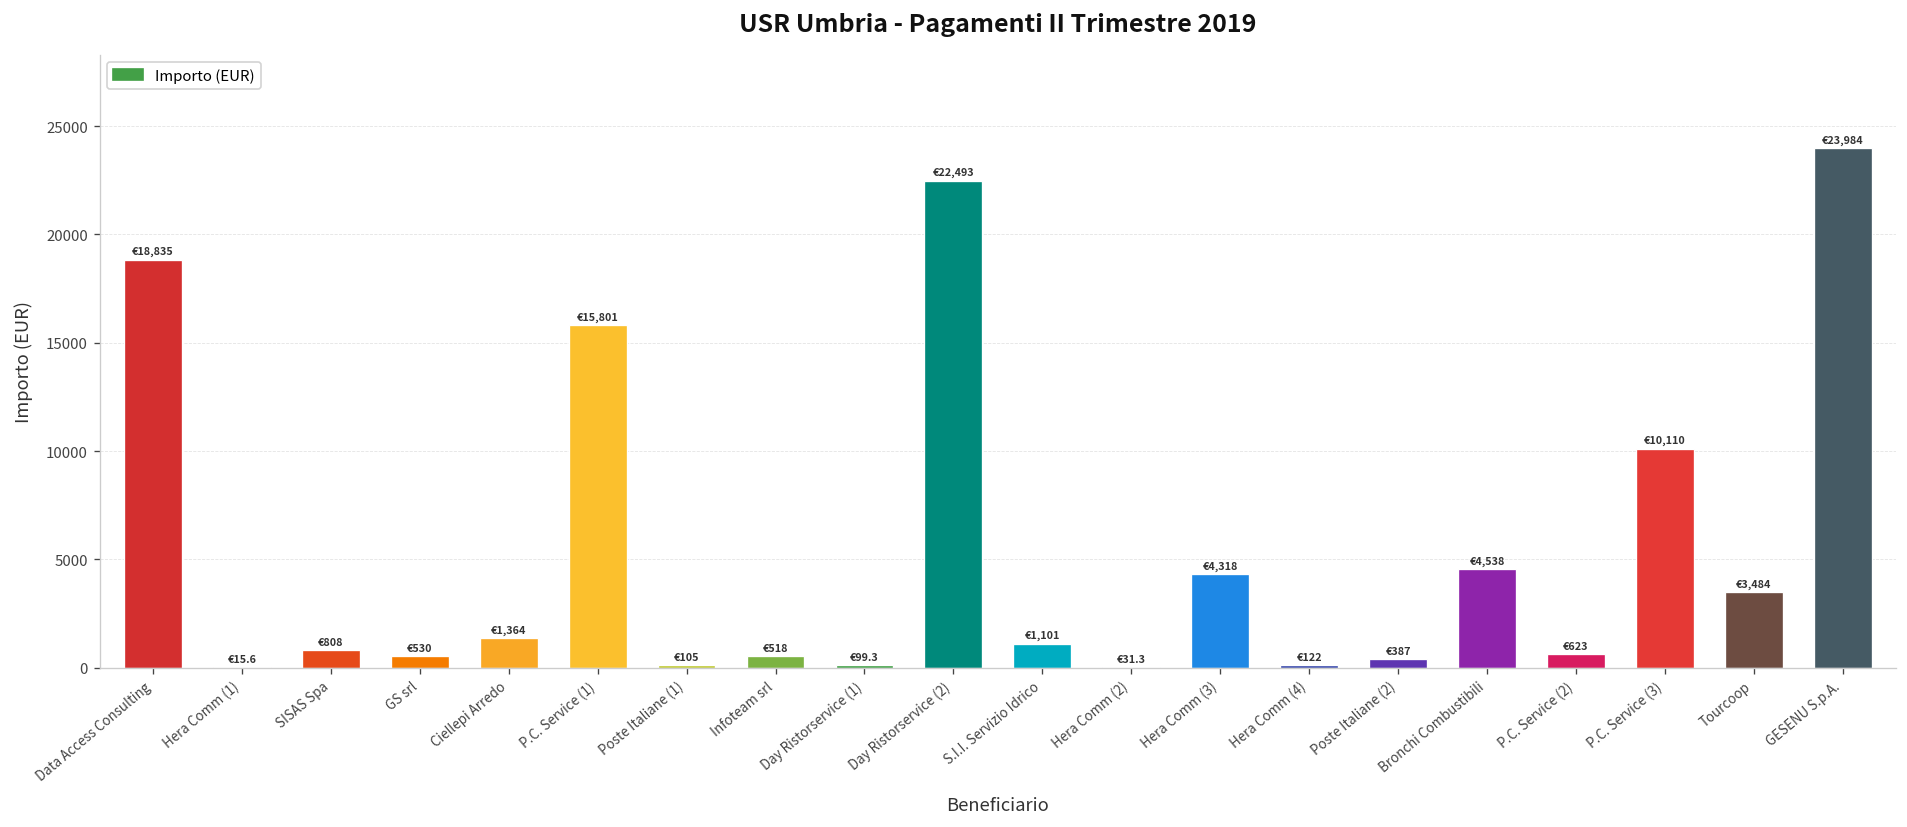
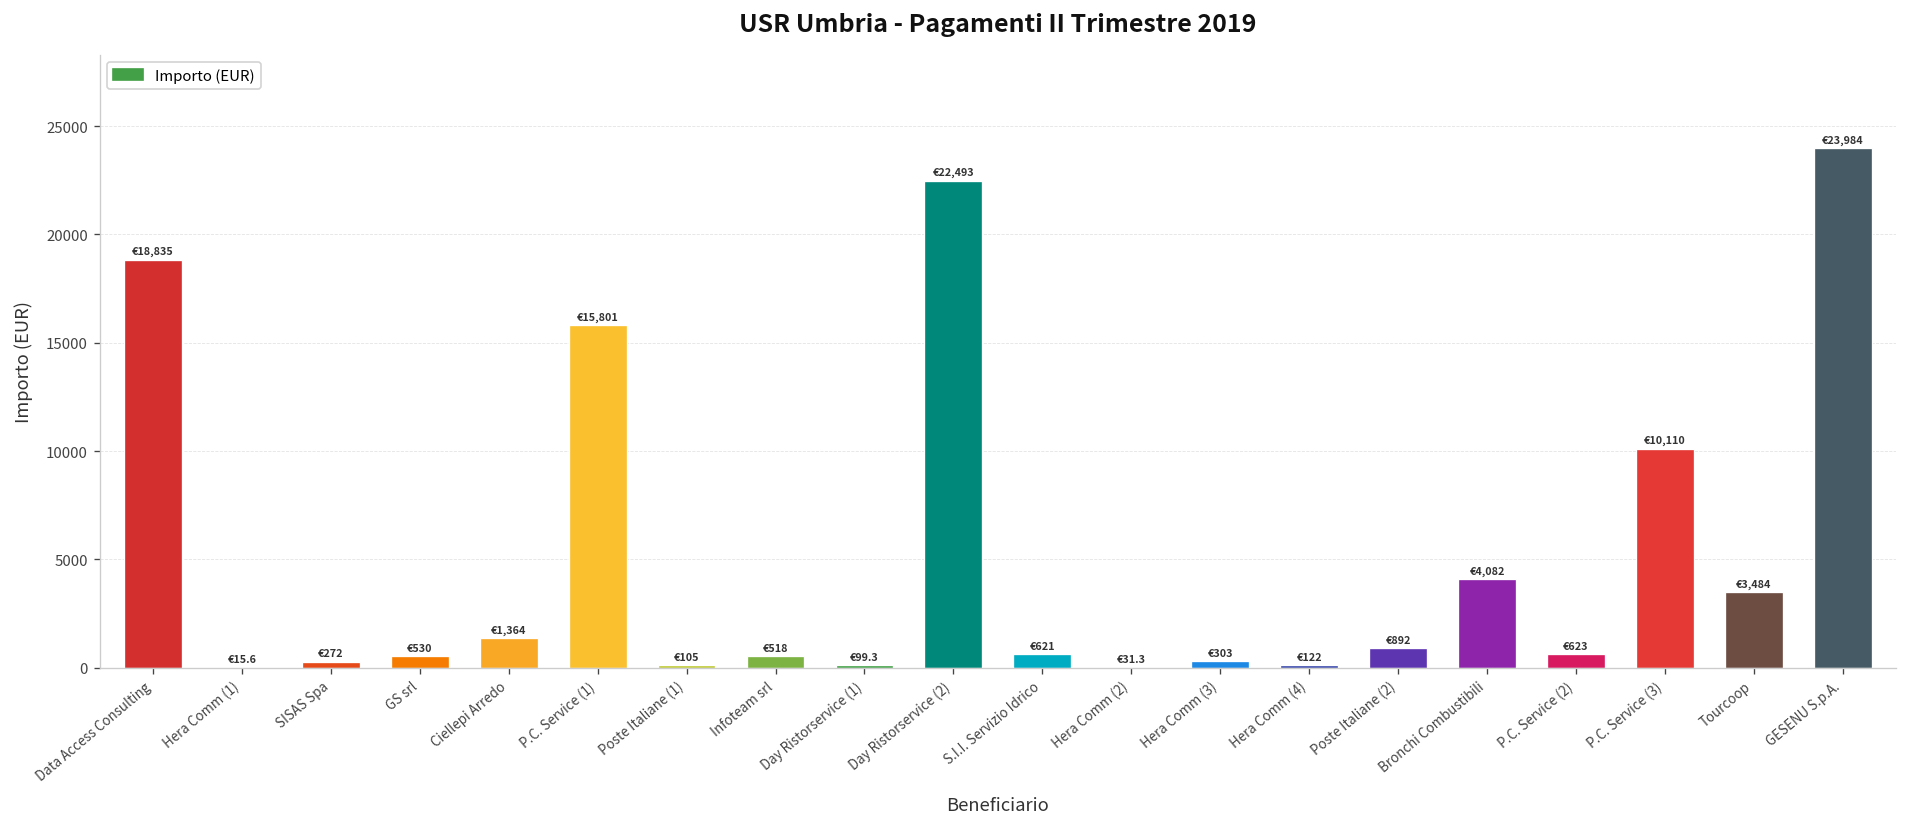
SISAS Spa: €808 -> €272
S.I.I. Servizio Idrico: €1,101 -> €621
Hera Comm (3): €4,318 -> €303
Poste Italiane (2): €387 -> €892
Bronchi Combustibili: €4,538 -> €4,082
